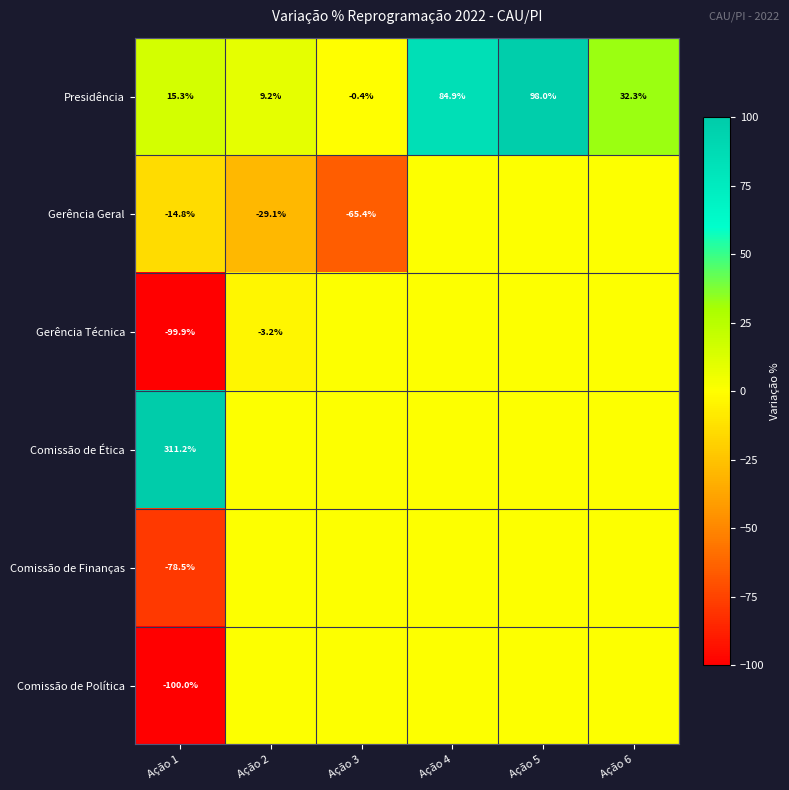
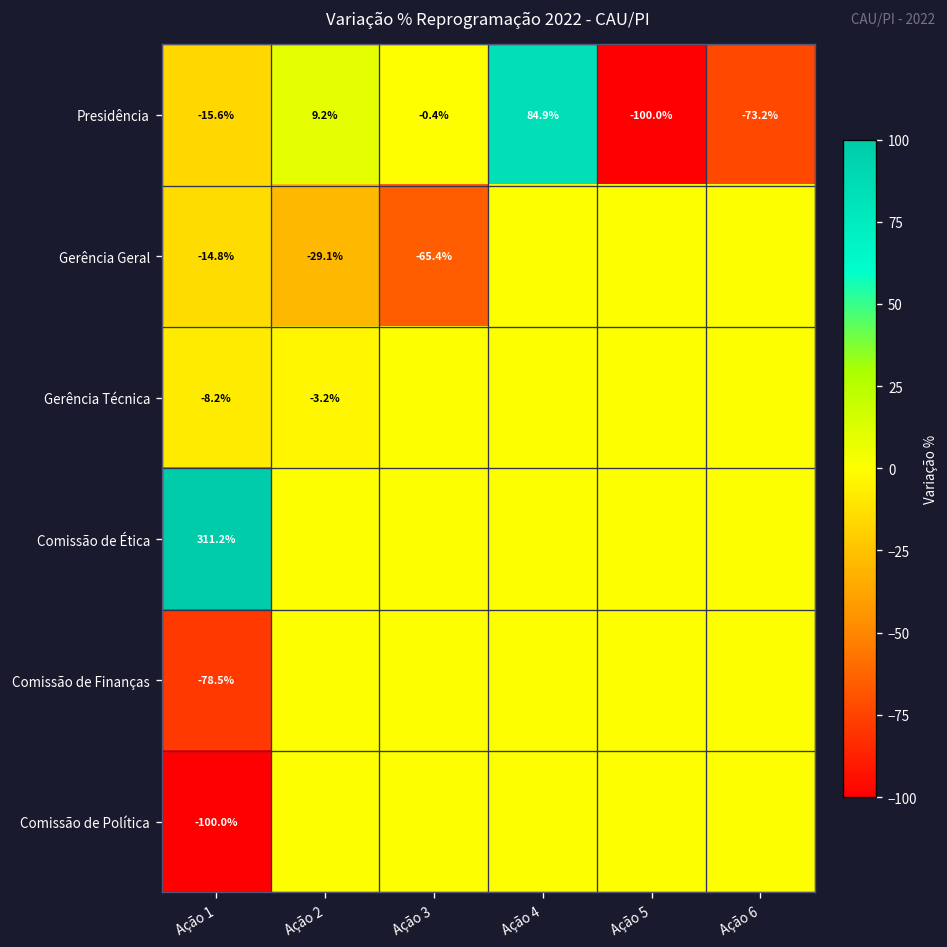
Presidência, Ação 1: 15.3% -> -15.6%
Presidência, Ação 5: 98.0% -> -100.0%
Presidência, Ação 6: 32.3% -> -73.2%
Gerência Técnica, Ação 1: -99.9% -> -8.2%
